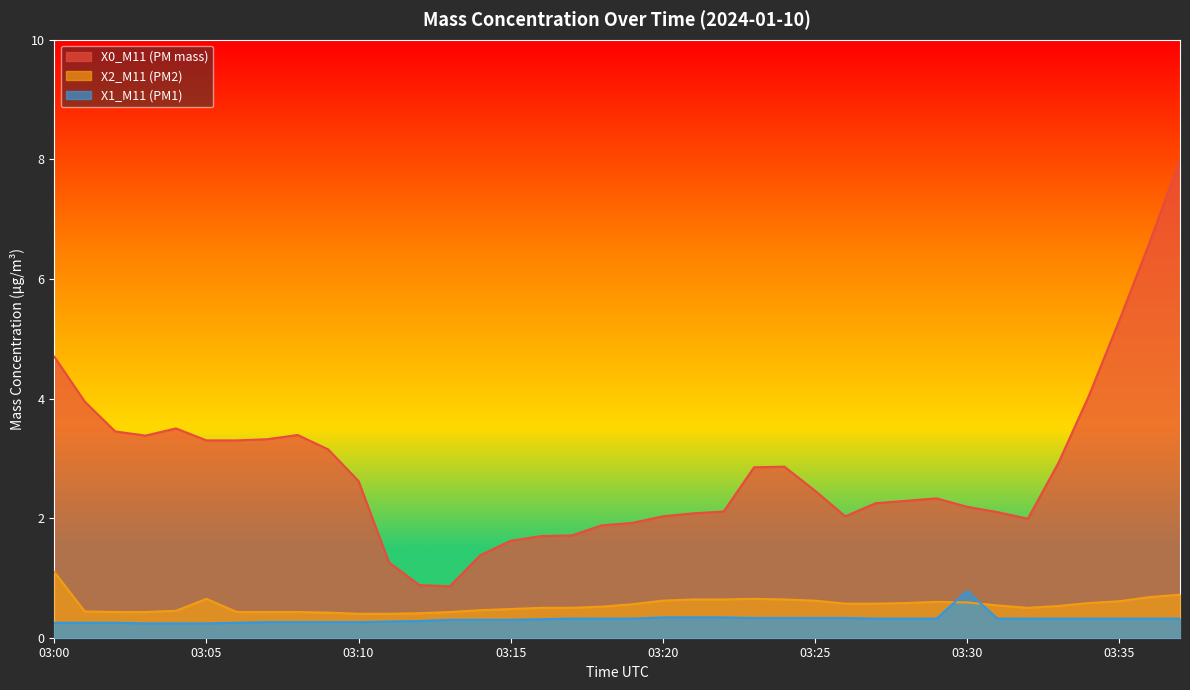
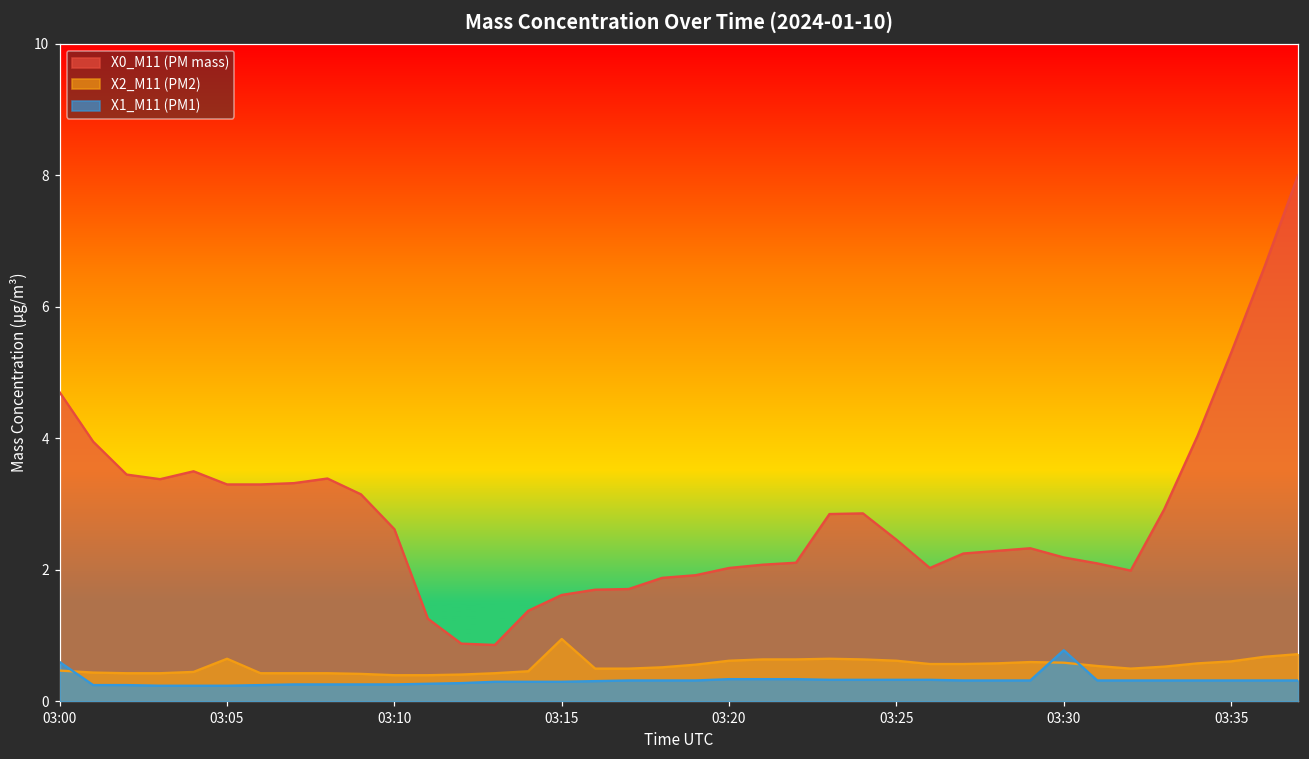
X2_M11 (PM2), 03:00: 1.1 -> 0.5
X1_M11 (PM1), 03:00: 0.3 -> 0.6
X2_M11 (PM2), 03:15: 0.5 -> 1.0
